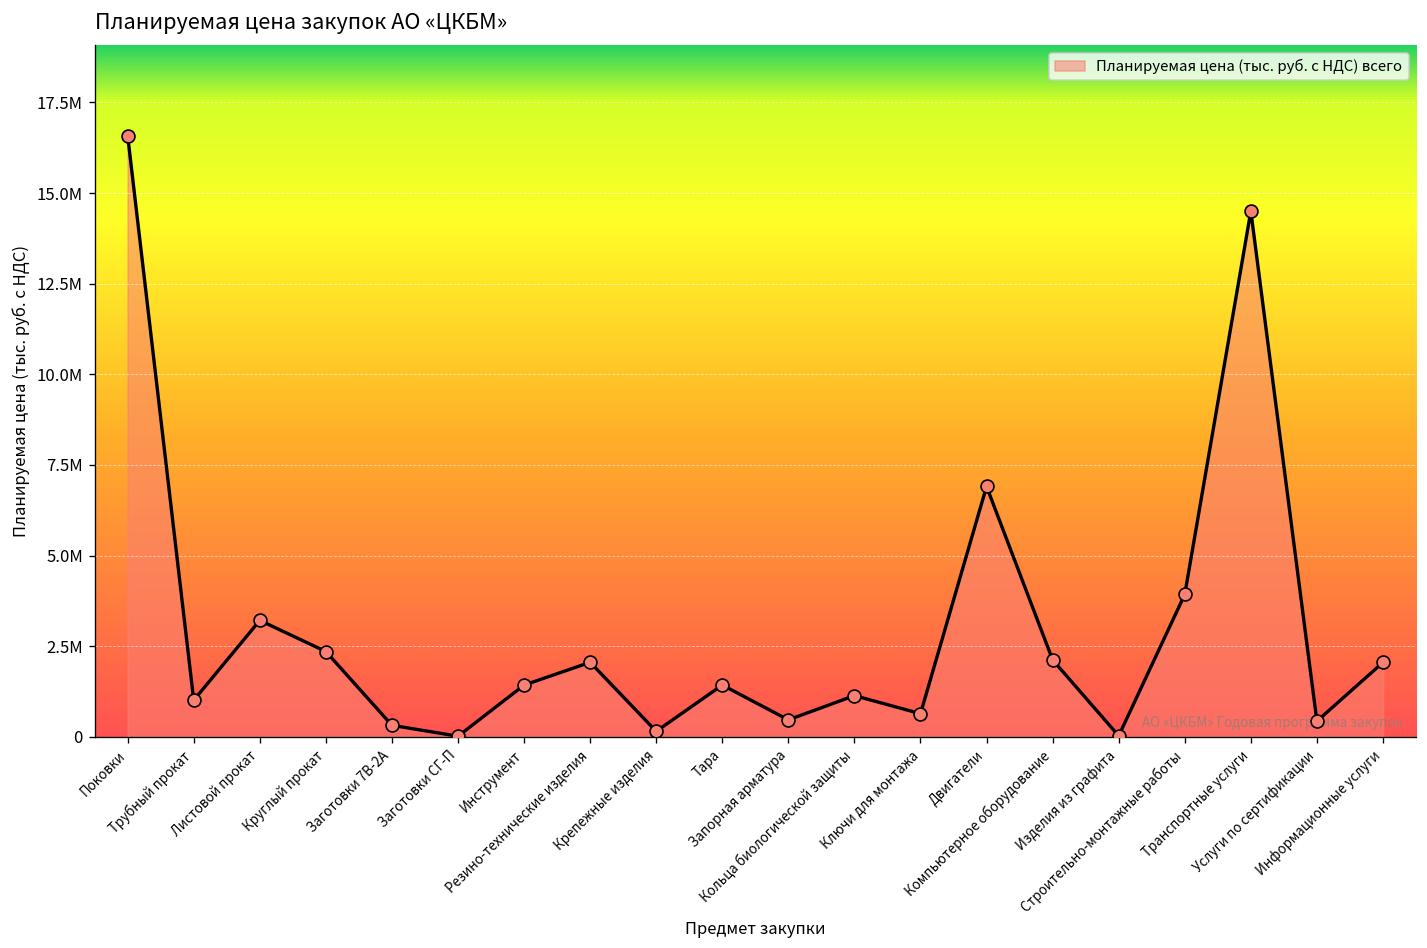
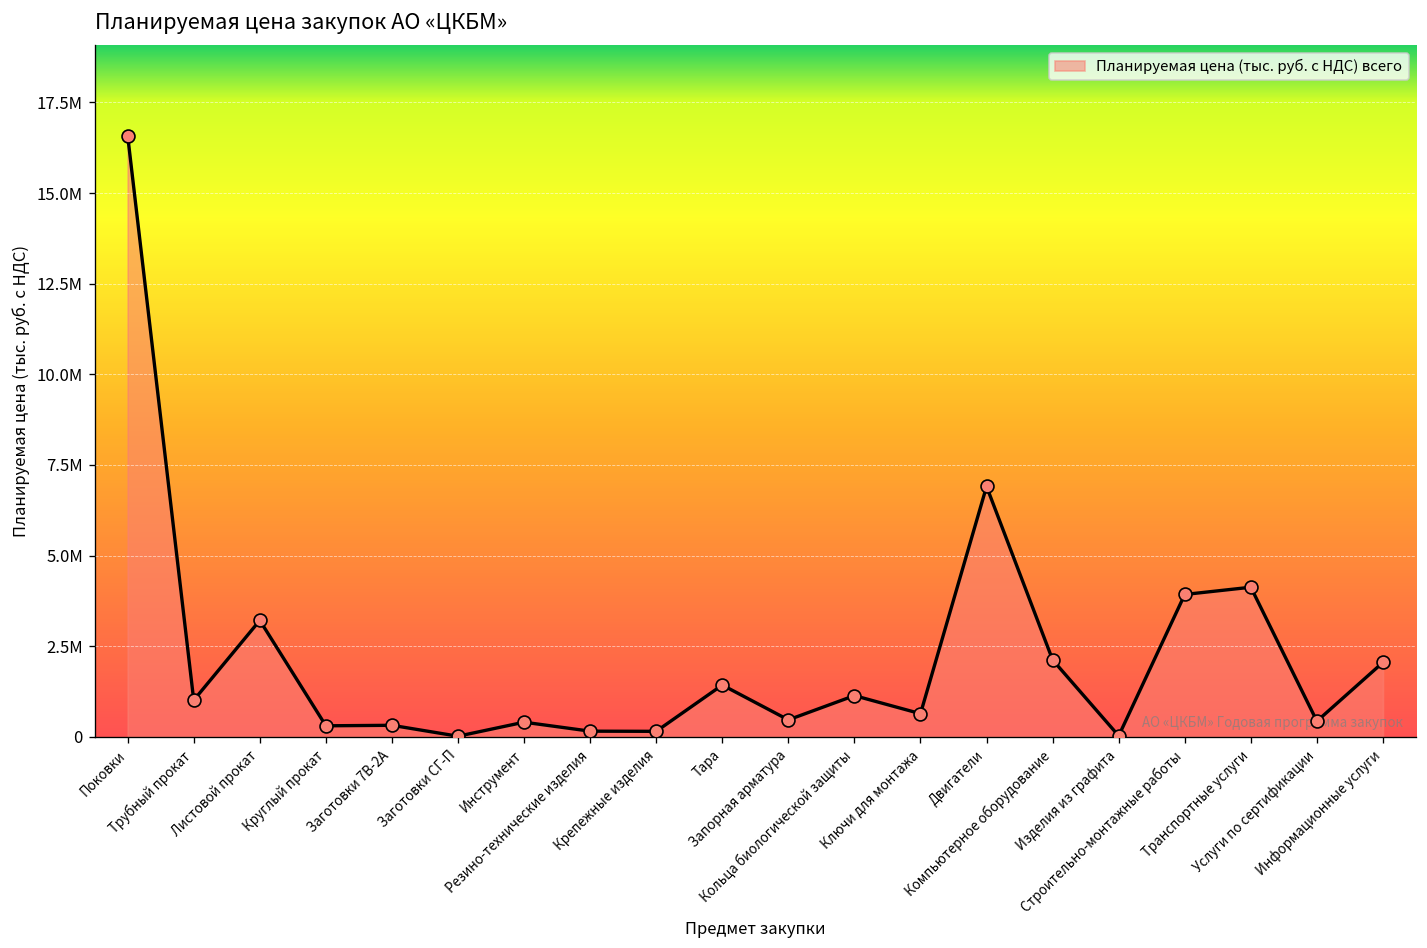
Круглый прокат: 2400000 -> 300000
Инструмент: 1400000 -> 400000
Резино-технические изделия: 2100000 -> 200000
Транспортные услуги: 14500000 -> 4100000
